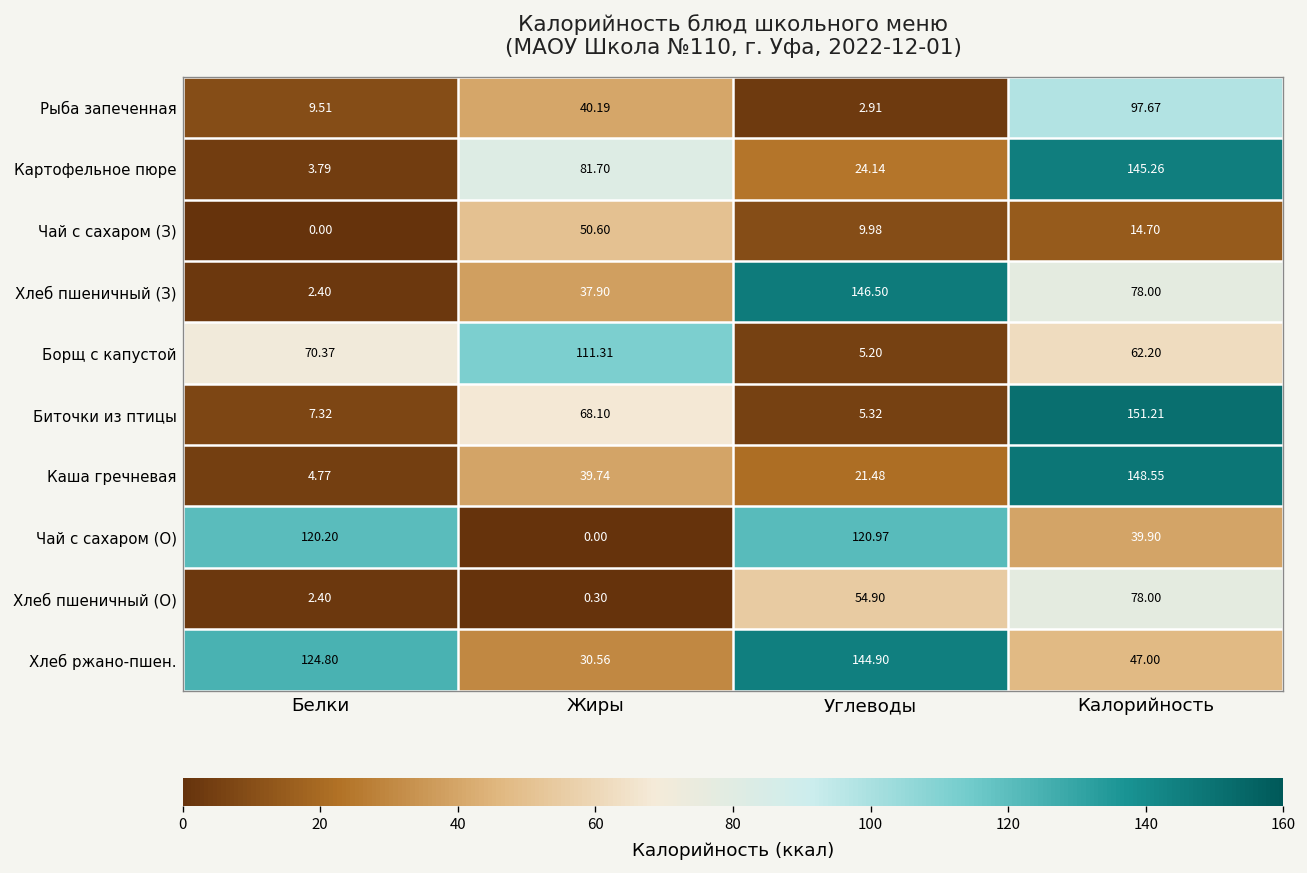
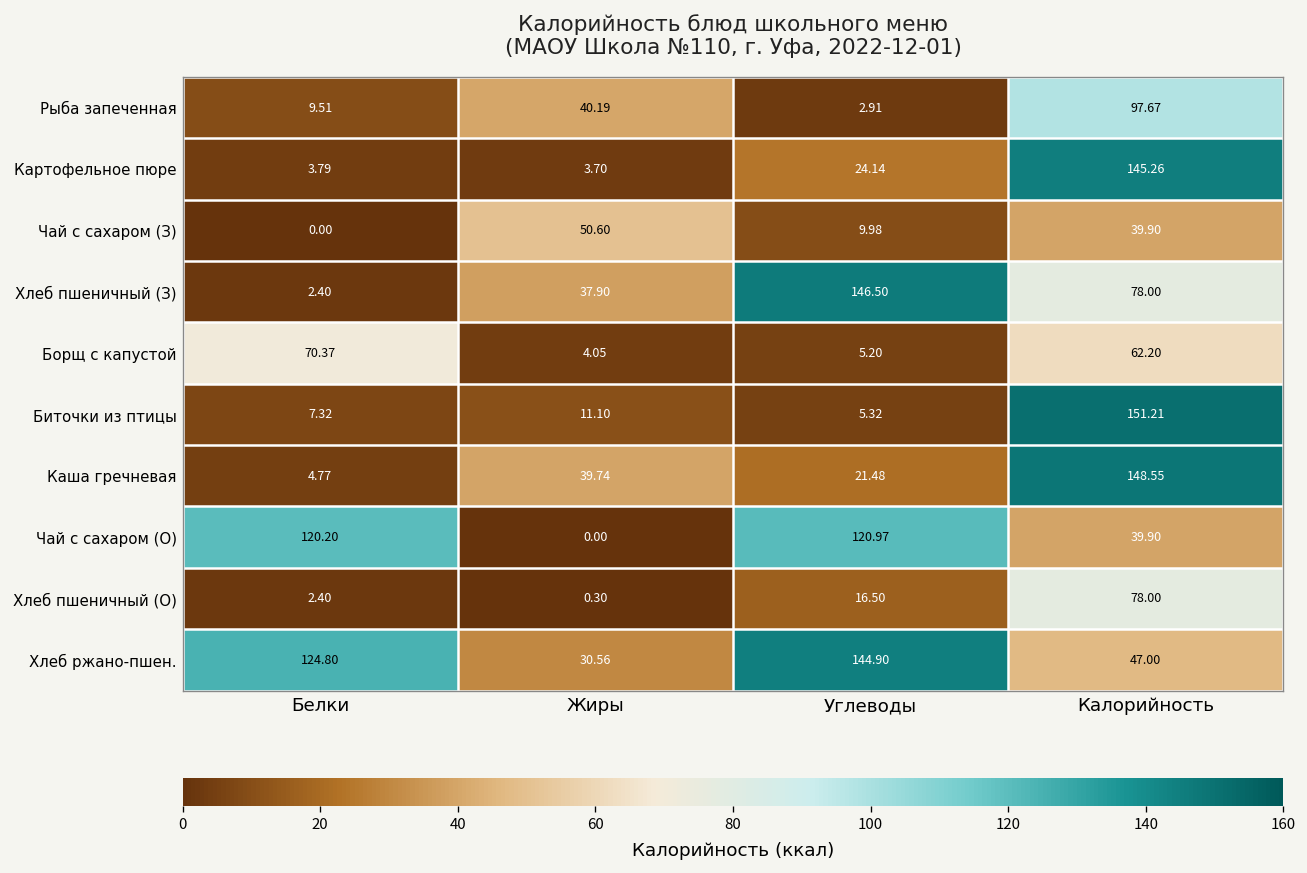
Картофельное пюре, Жиры: 81.70 -> 3.70
Чай с сахаром (З), Калорийность: 14.70 -> 39.90
Борщ с капустой, Жиры: 111.31 -> 4.05
Биточки из птицы, Жиры: 68.10 -> 11.10
Хлеб пшеничный (О), Углеводы: 54.90 -> 16.50
